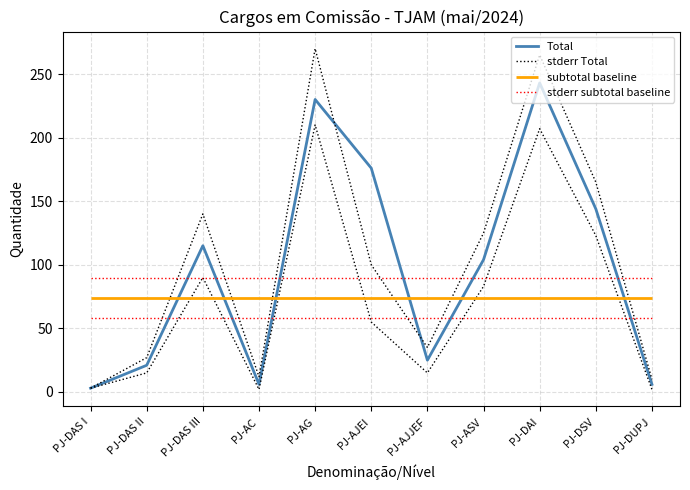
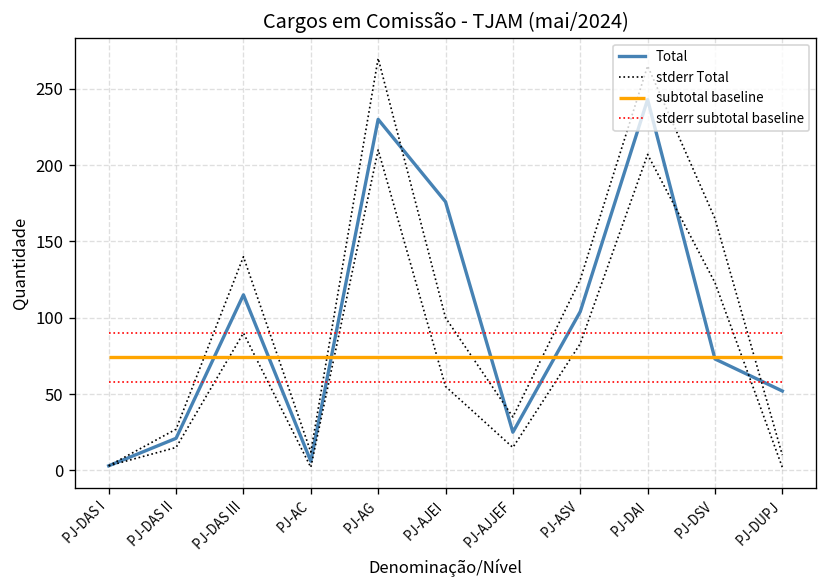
Total, PJ-DSV: 144 -> 73
Total, PJ-DUPJ: 6 -> 52
